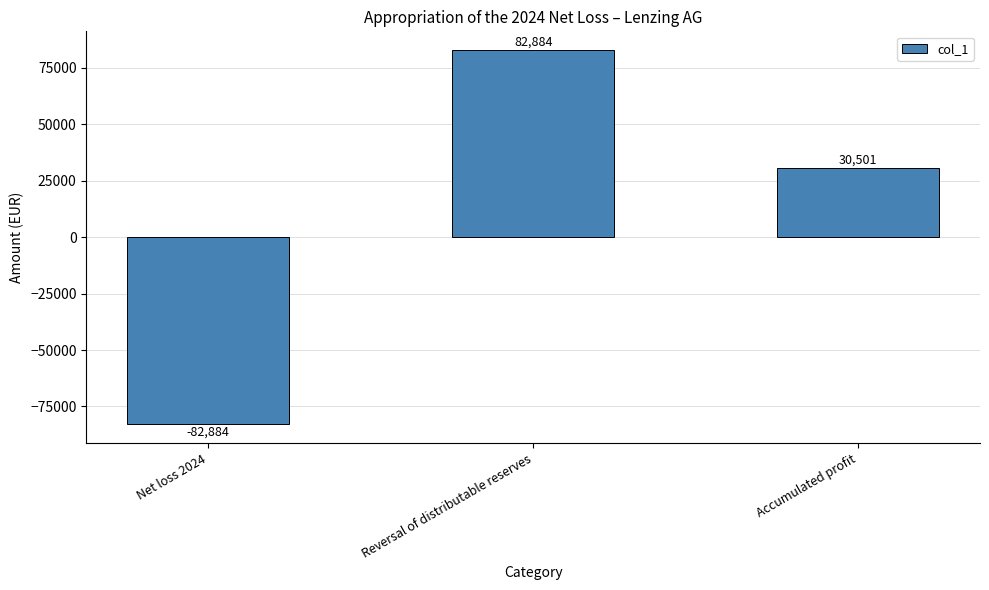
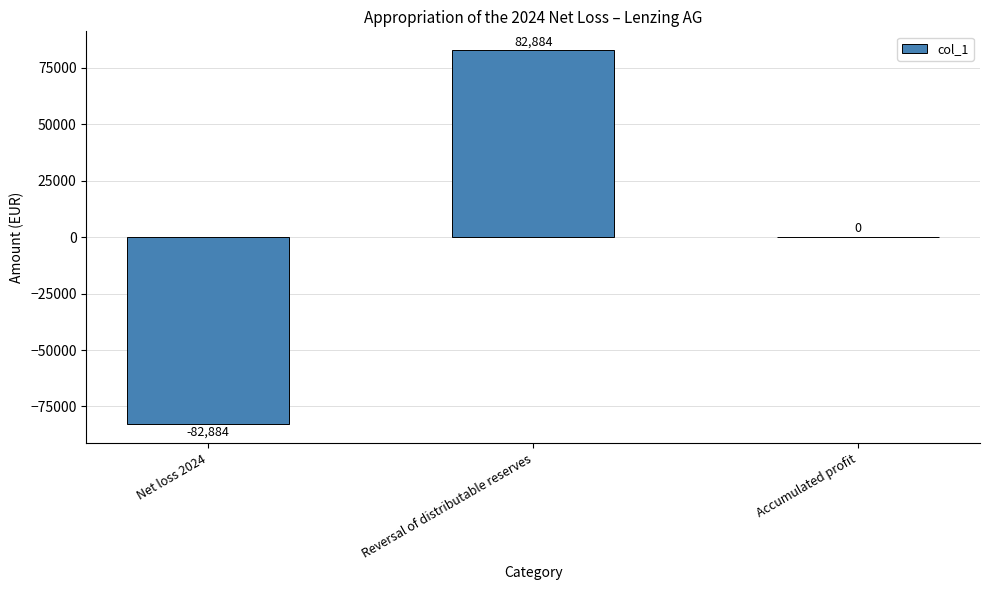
Accumulated profit: 30,501 -> 0
